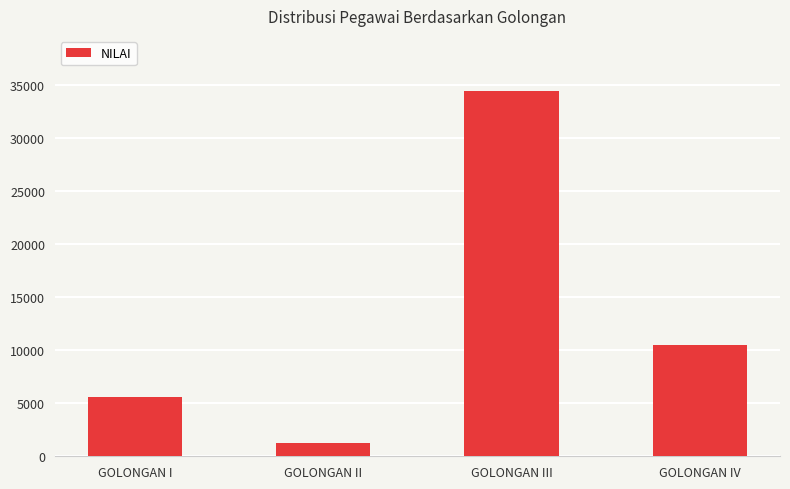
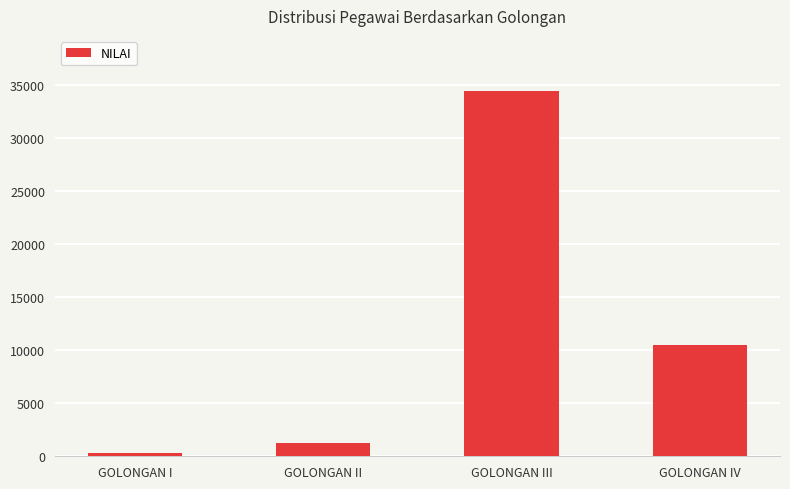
GOLONGAN I: 5600 -> 300
